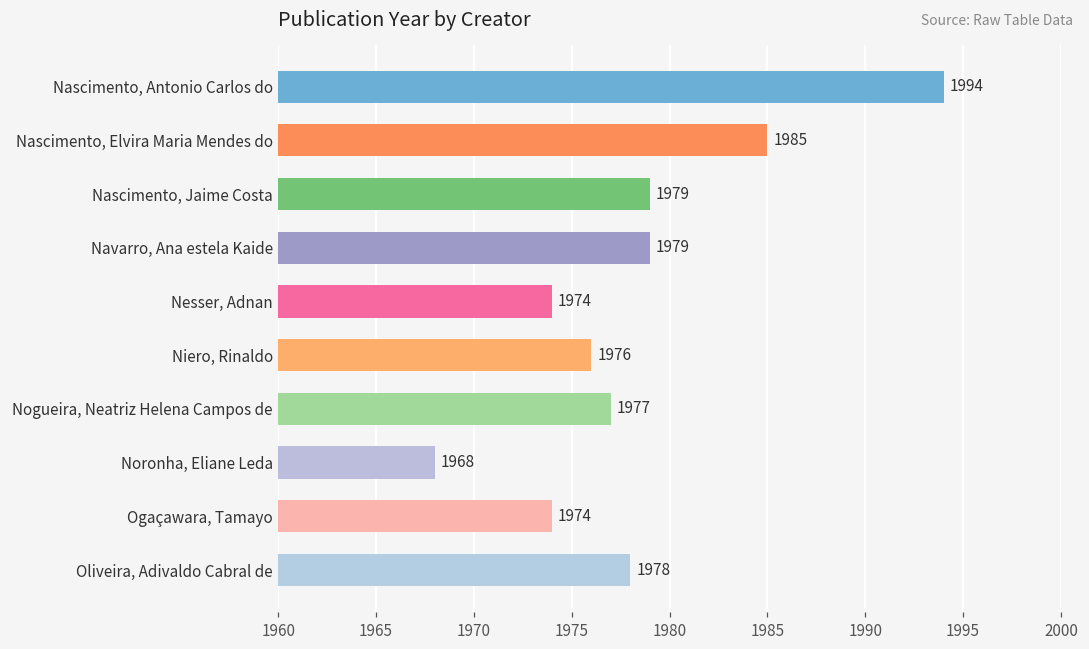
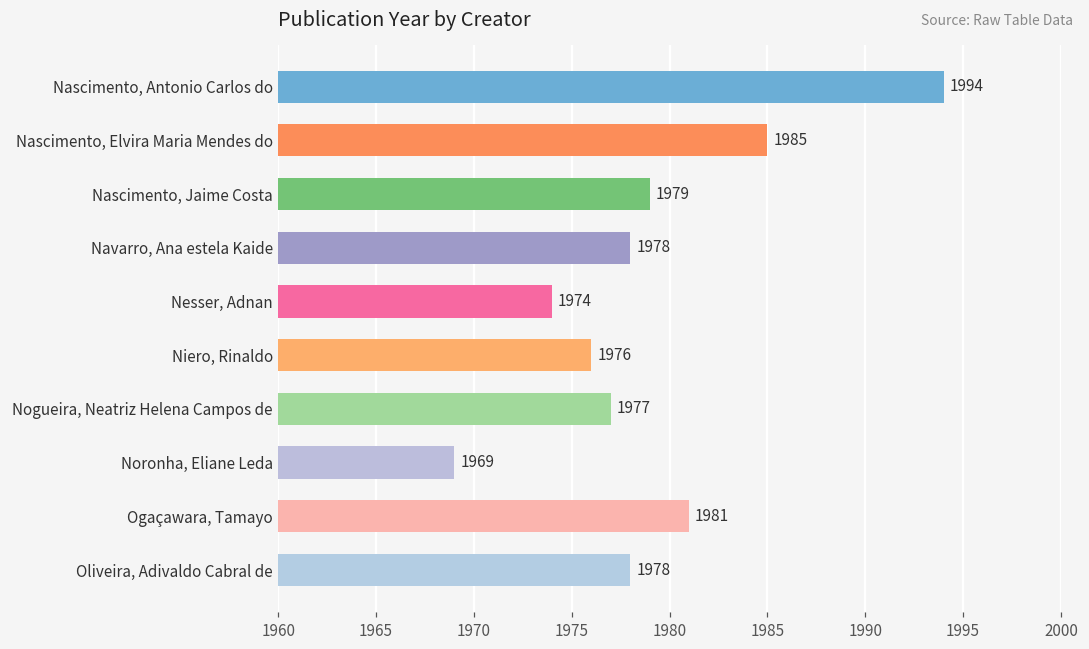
Navarro, Ana estela Kaide: 1979 -> 1978
Noronha, Eliane Leda: 1968 -> 1969
Ogaçawara, Tamayo: 1974 -> 1981
